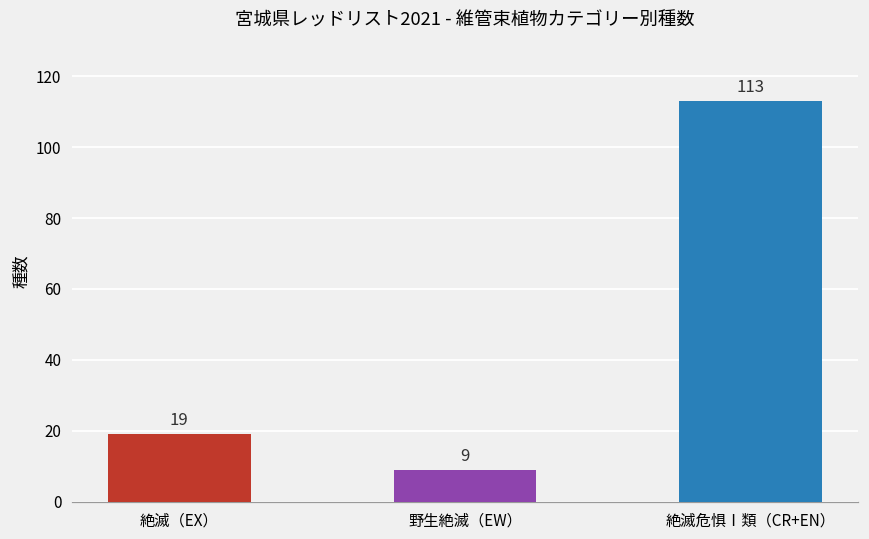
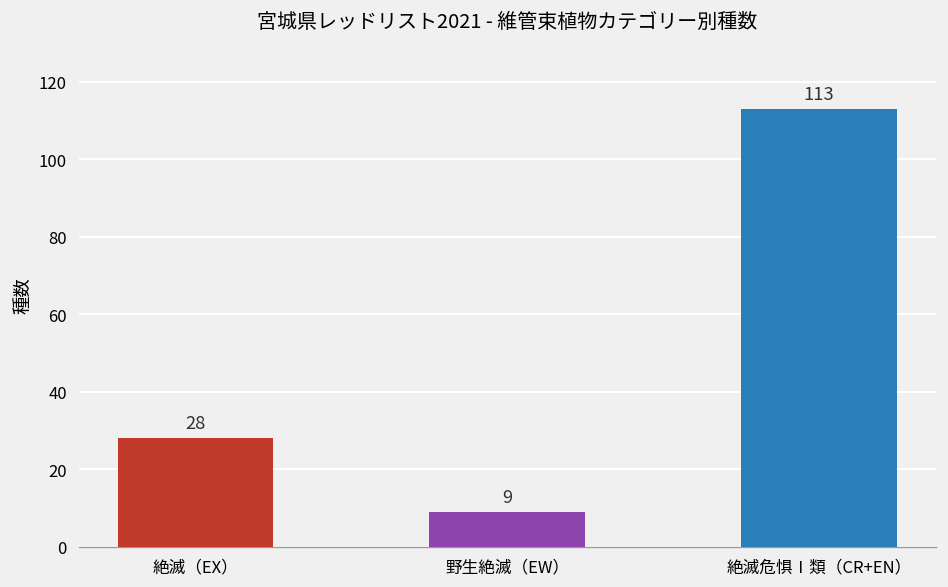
絶滅（EX）: 19 -> 28
